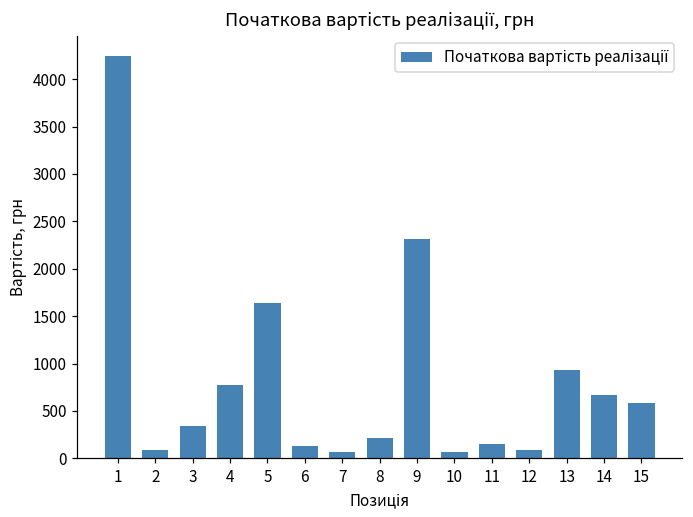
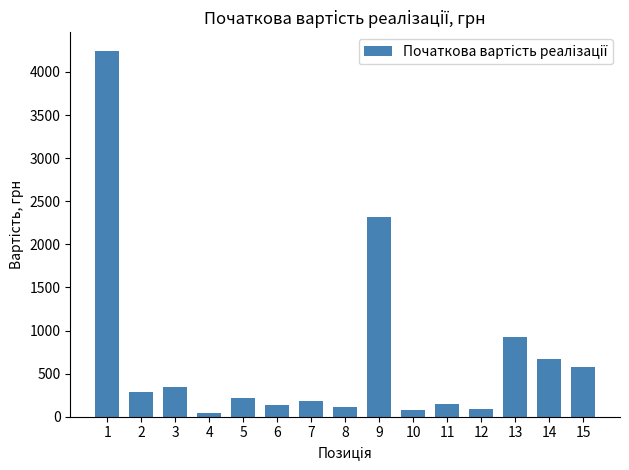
2: 100 -> 300
4: 800 -> 0
5: 1600 -> 200
7: 100 -> 200
8: 200 -> 100
